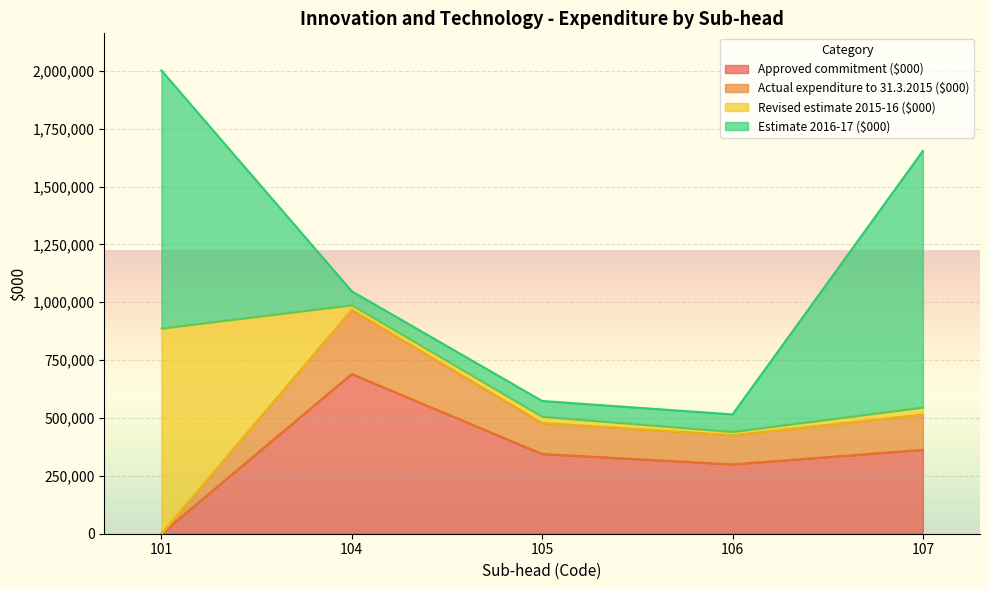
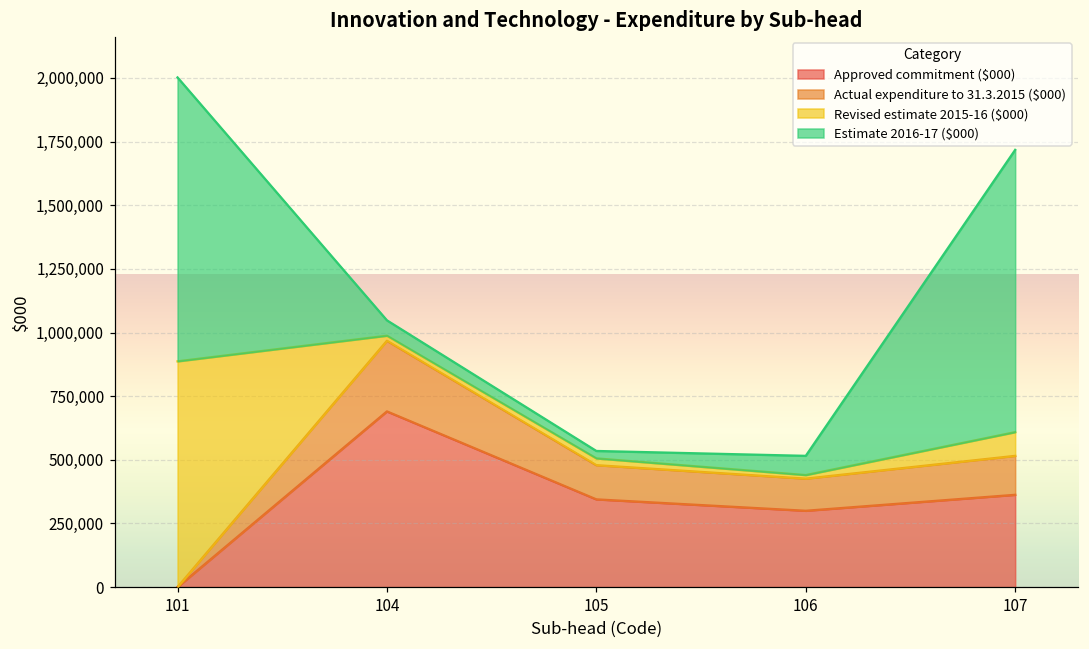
Estimate 2016-17 ($000), 105: 70,000 -> 30,000
Revised estimate 2015-16 ($000), 107: 30,000 -> 90,000
